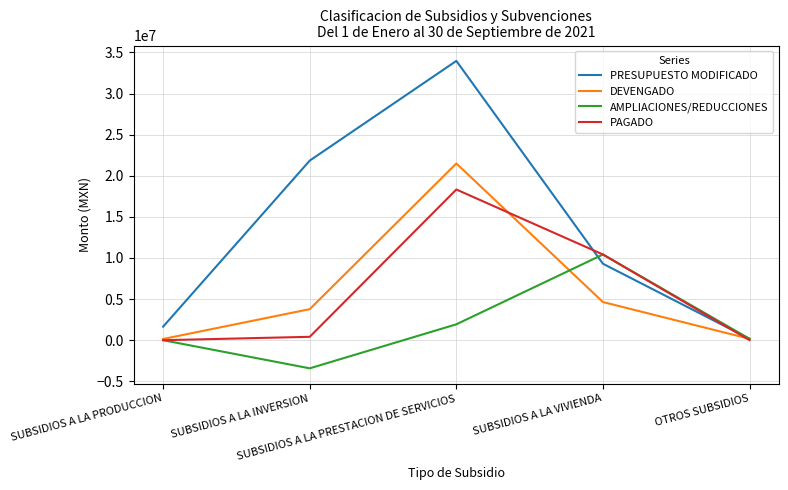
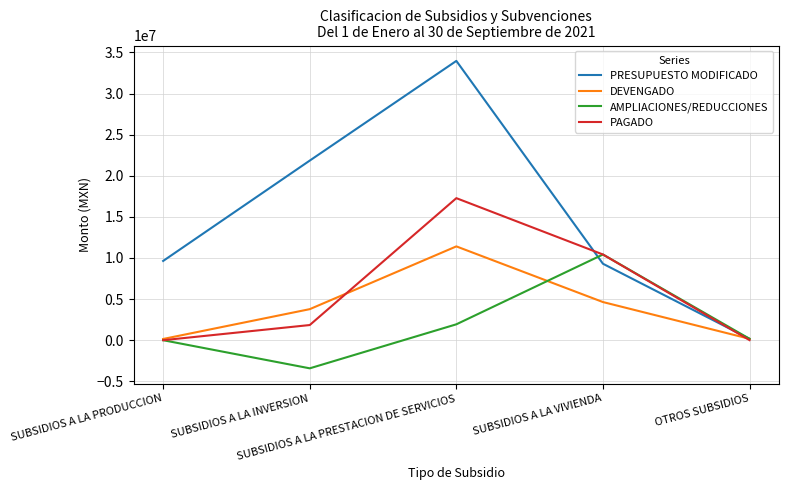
PRESUPUESTO MODIFICADO, SUBSIDIOS A LA PRODUCCION: 2000000 -> 10000000
PAGADO, SUBSIDIOS A LA INVERSION: 0 -> 2000000
DEVENGADO, SUBSIDIOS A LA PRESTACION DE SERVICIOS: 21000000 -> 11000000
PAGADO, SUBSIDIOS A LA PRESTACION DE SERVICIOS: 18000000 -> 17000000
